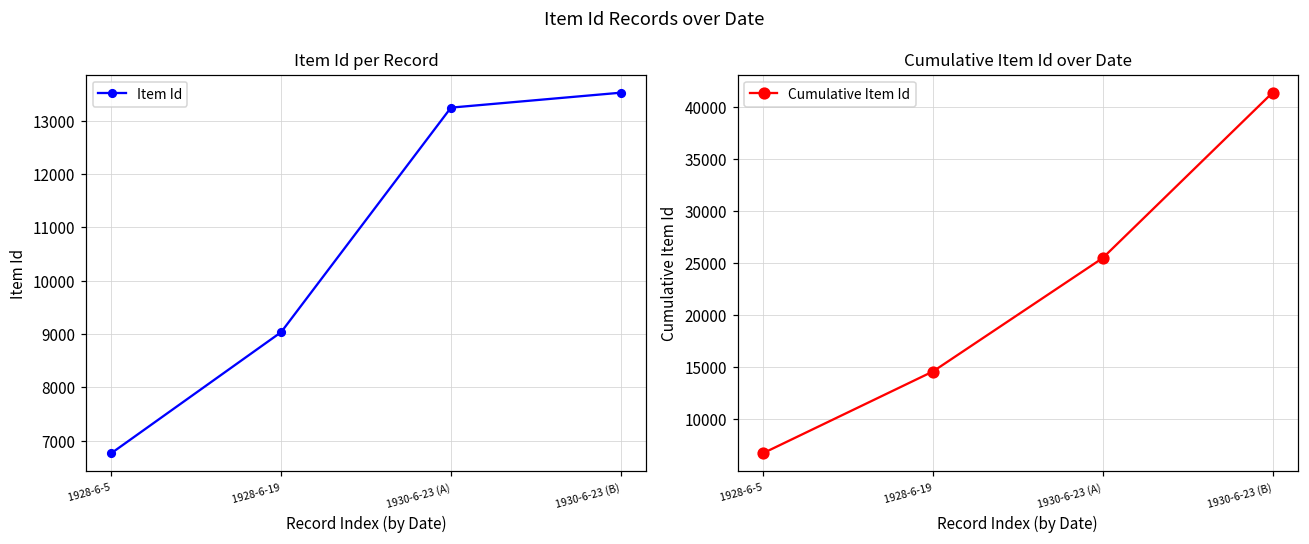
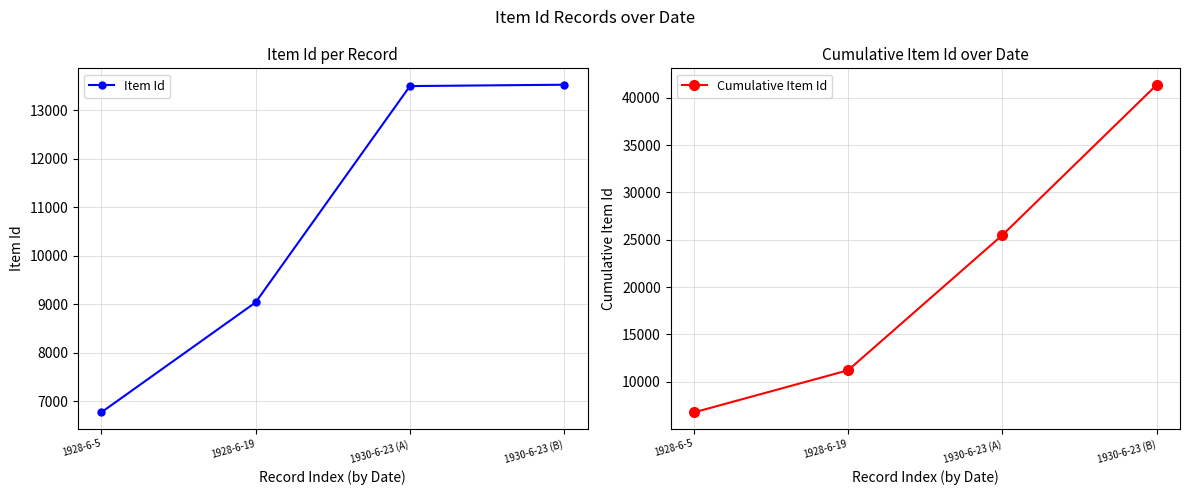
Item Id per Record, 1930-6-23 (A): 13200 -> 13500
Cumulative Item Id over Date, 1928-6-19: 15000 -> 11000
